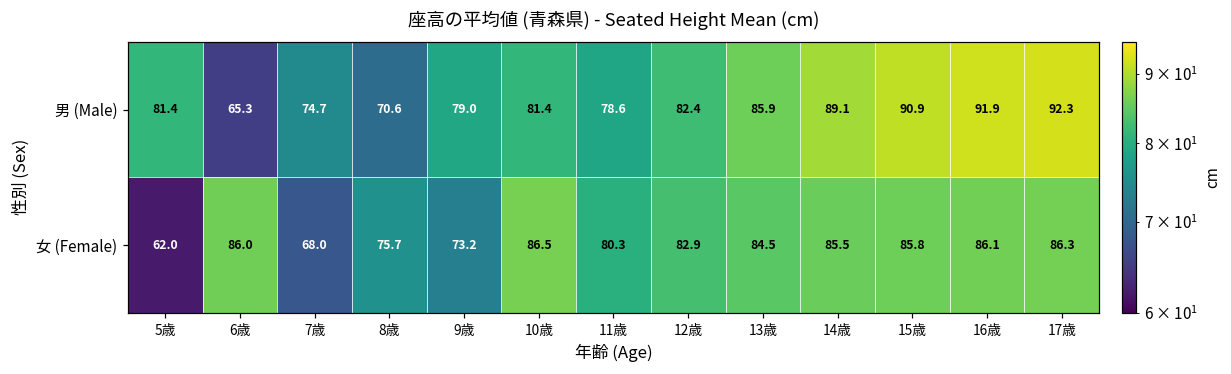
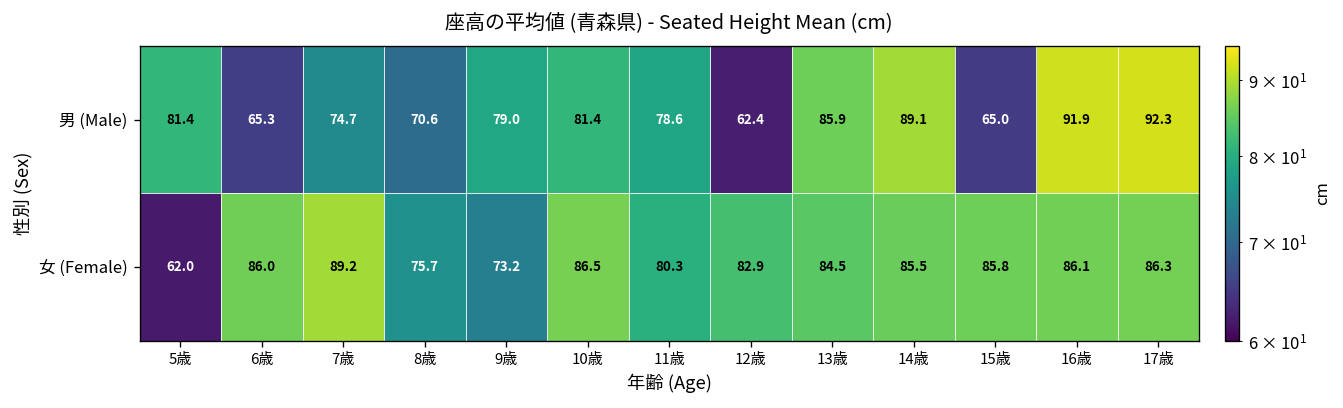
男 (Male), 12歳: 82.4 -> 62.4
男 (Male), 15歳: 90.9 -> 65.0
女 (Female), 7歳: 68.0 -> 89.2
